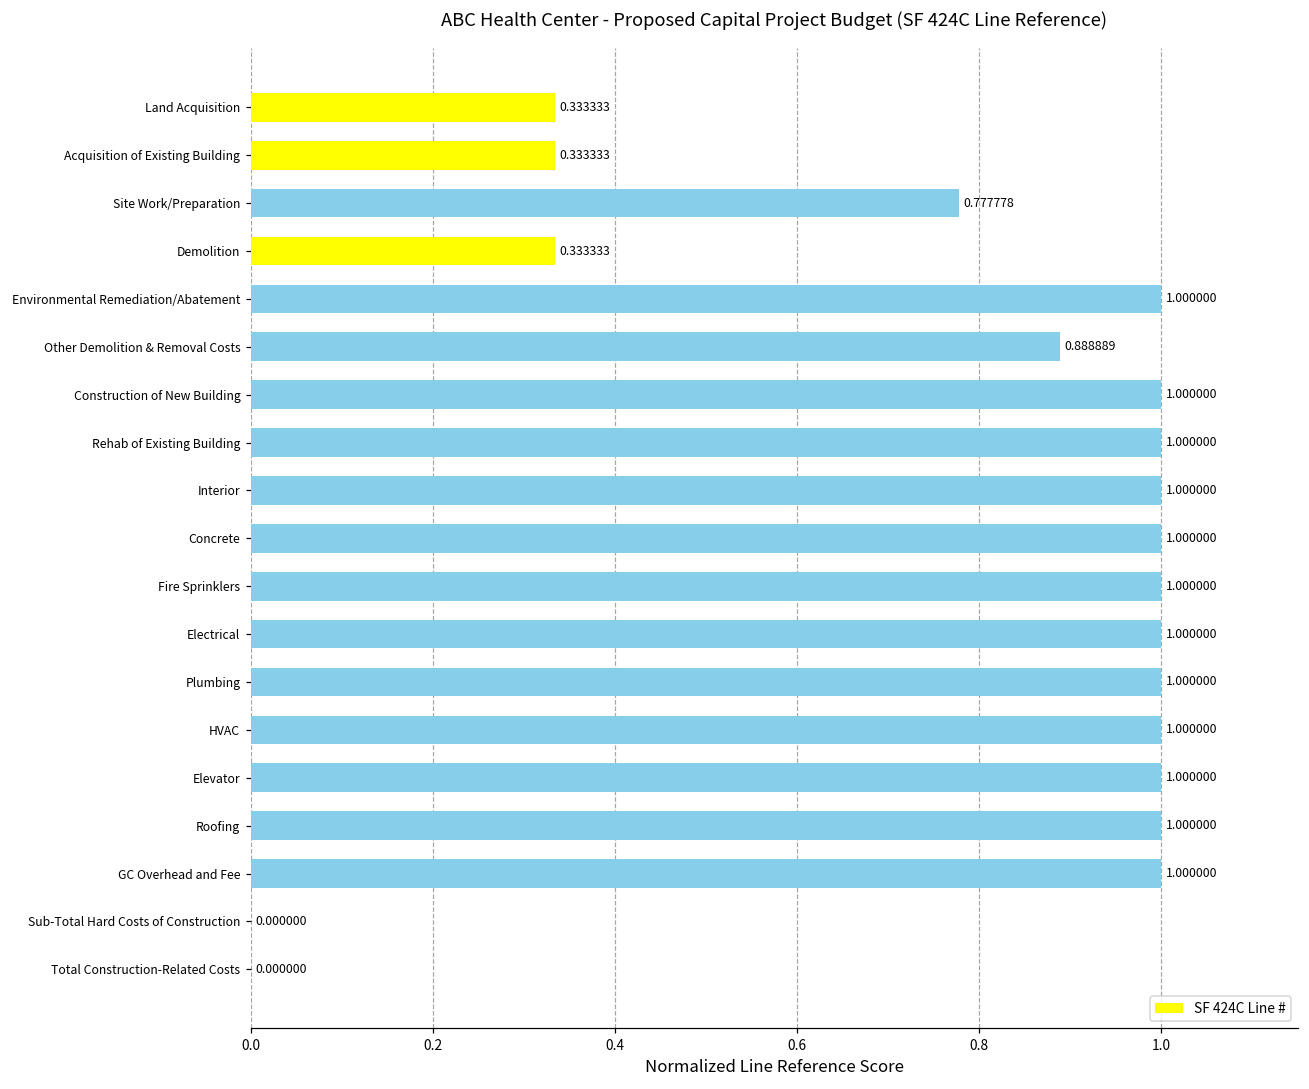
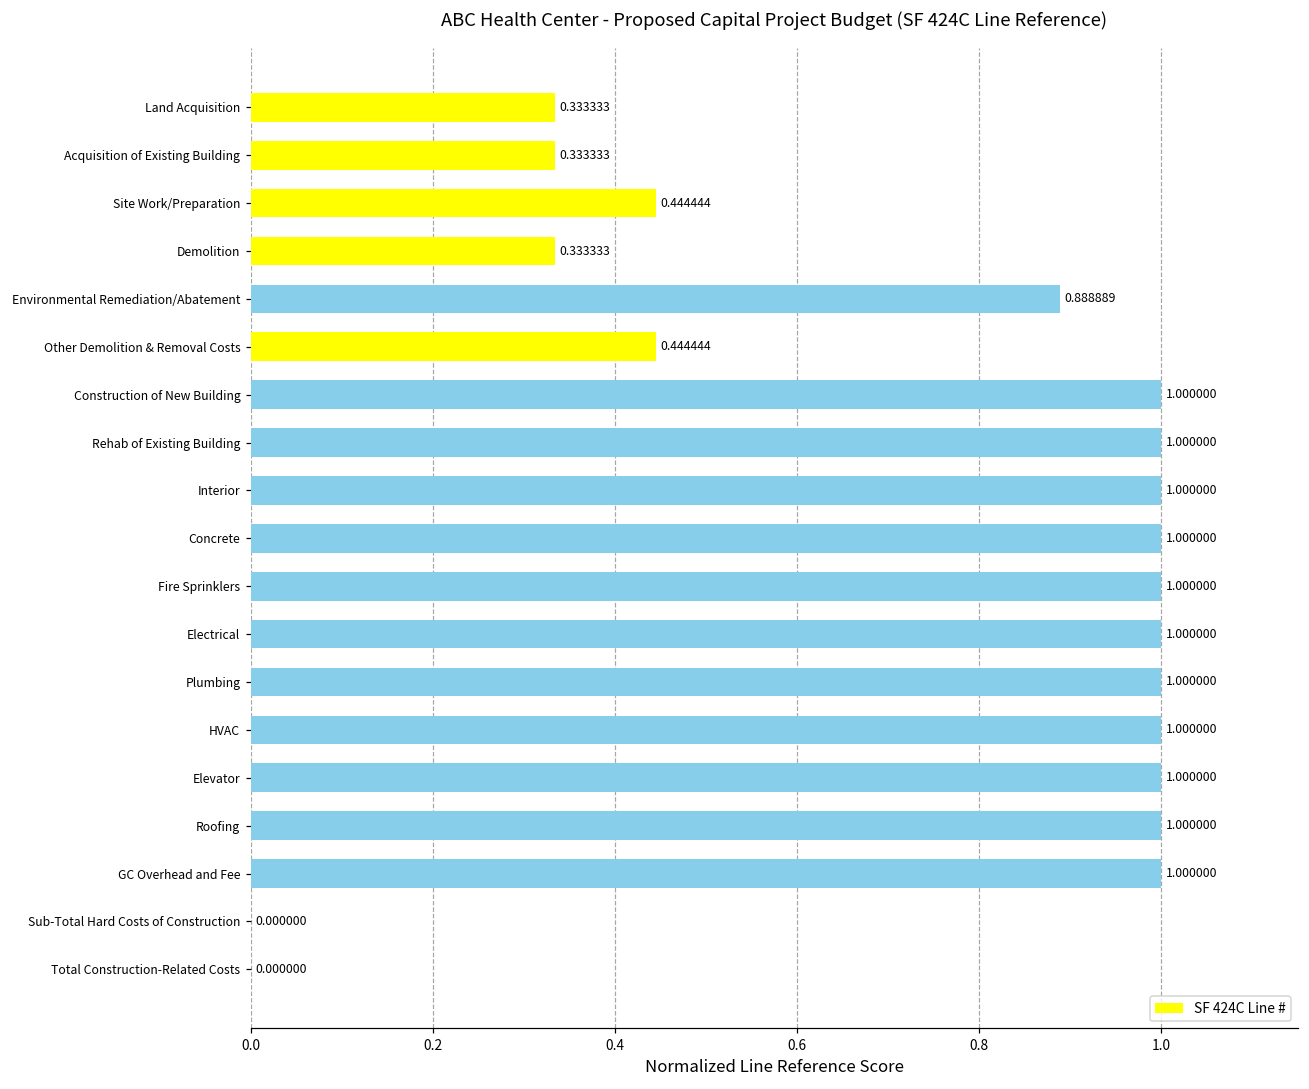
Site Work/Preparation: 0.777778 -> 0.444444
Environmental Remediation/Abatement: 1.000000 -> 0.888889
Other Demolition & Removal Costs: 0.888889 -> 0.444444
